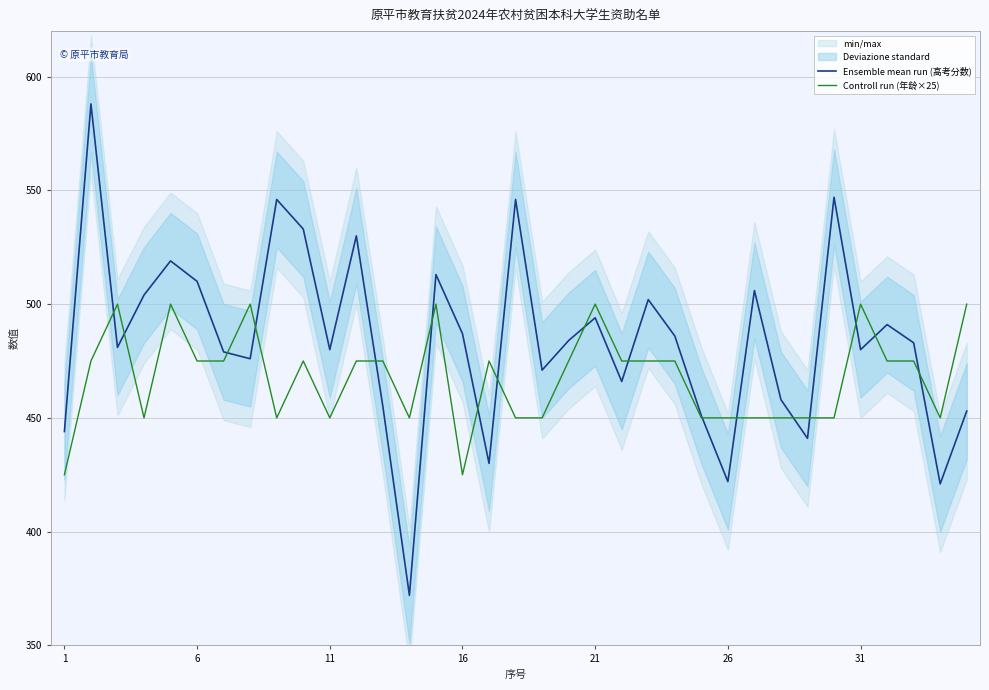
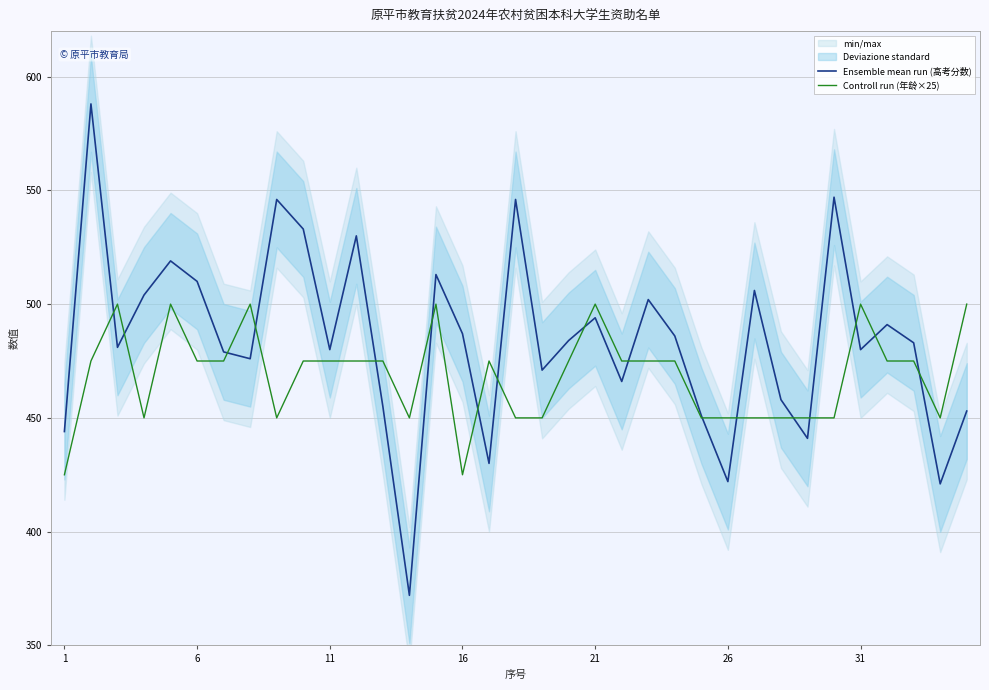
Controll run (年龄×25), 11: 450 -> 475
